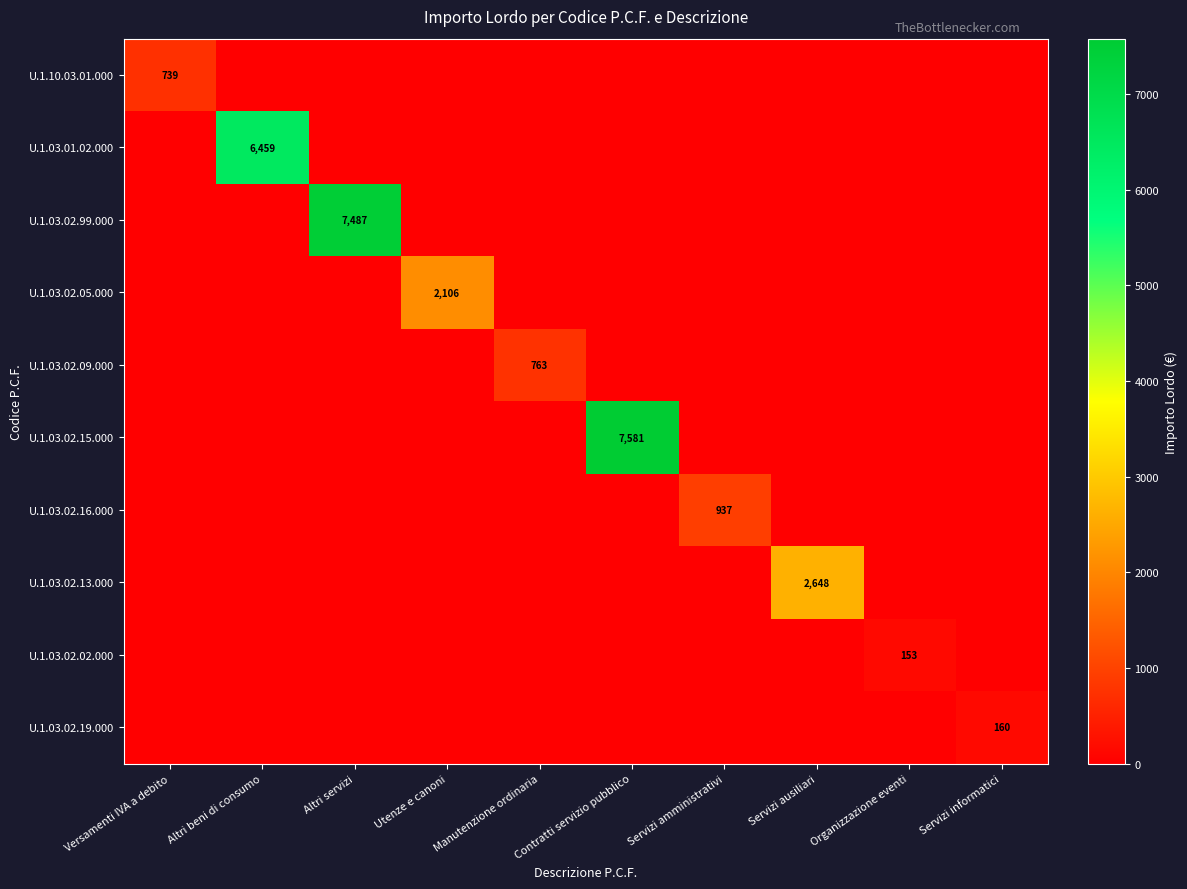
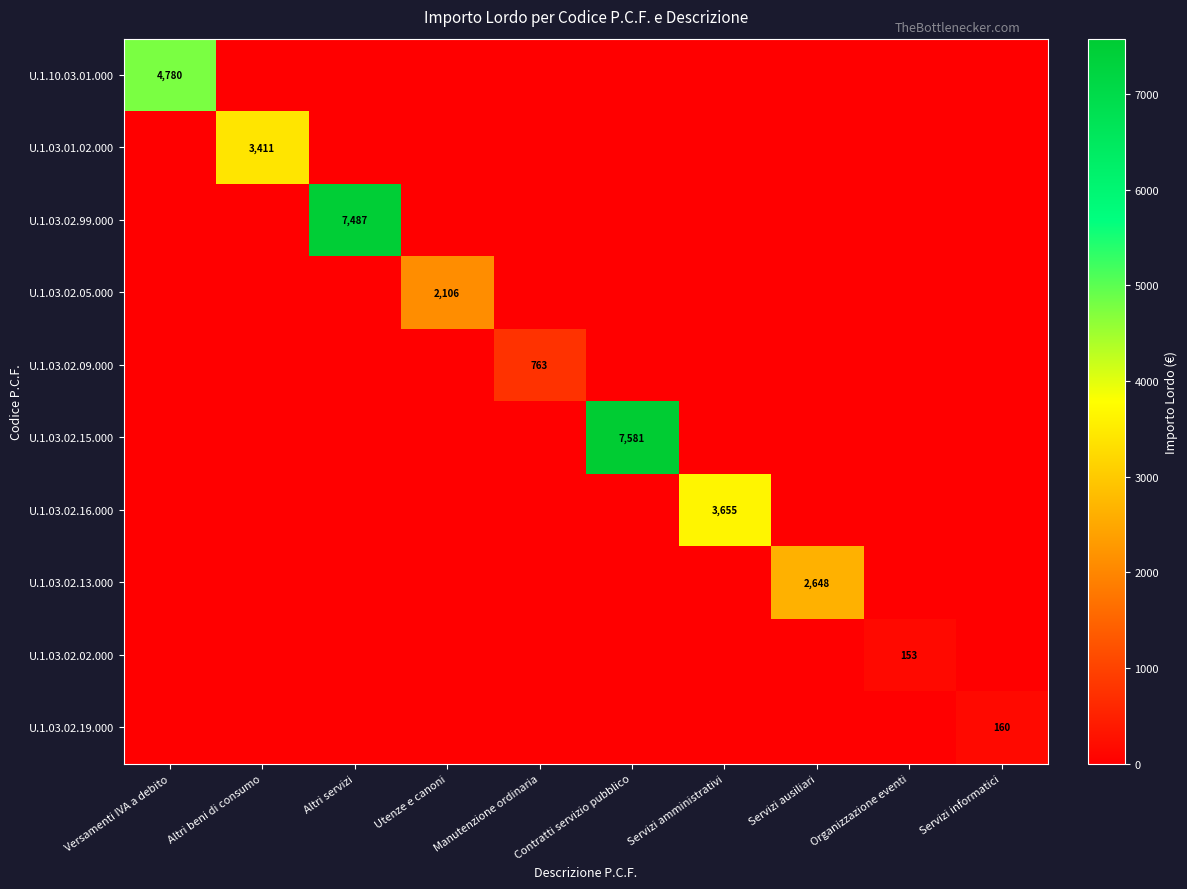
U.1.10.03.01.000, Versamenti IVA a debito: 739 -> 4,780
U.1.03.01.02.000, Altri beni di consumo: 6,459 -> 3,411
U.1.03.02.16.000, Servizi amministrativi: 937 -> 3,655
